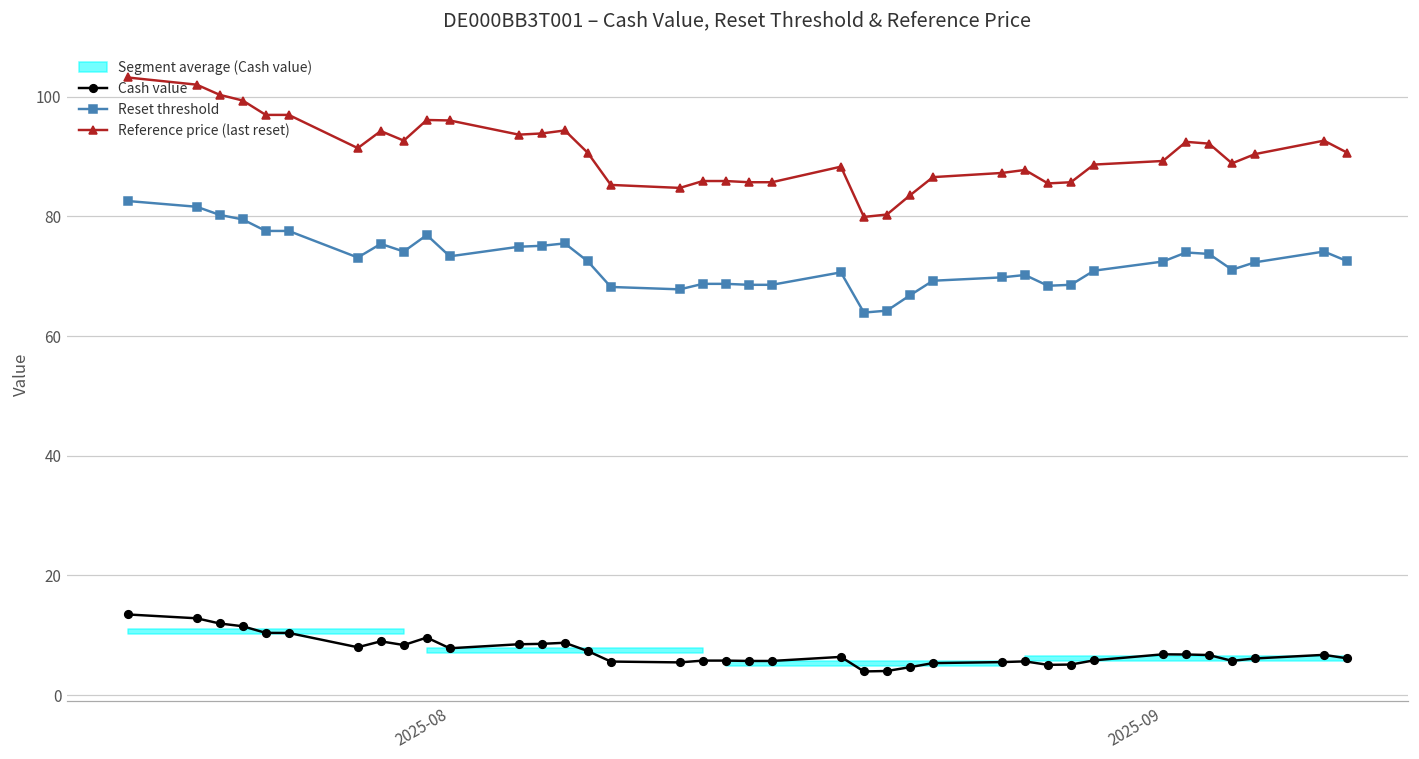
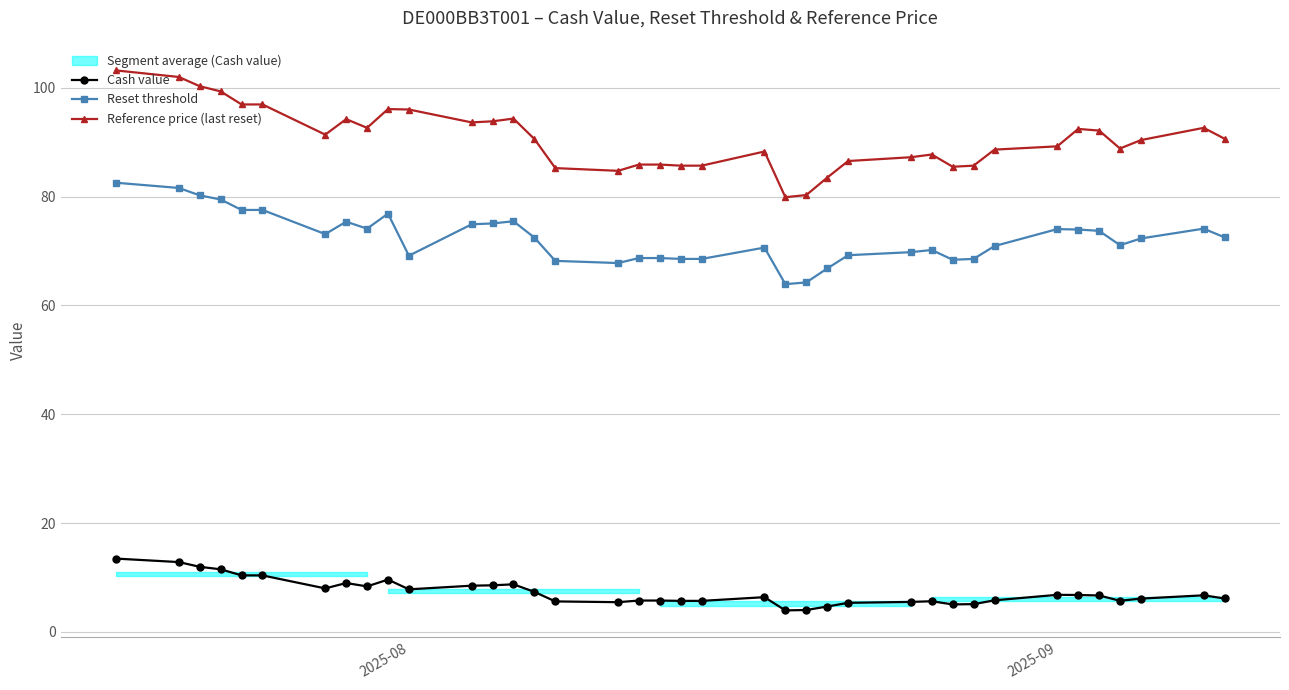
Reset threshold, 2025-08: 73 -> 69
Reset threshold, 2025-09: 72 -> 74
